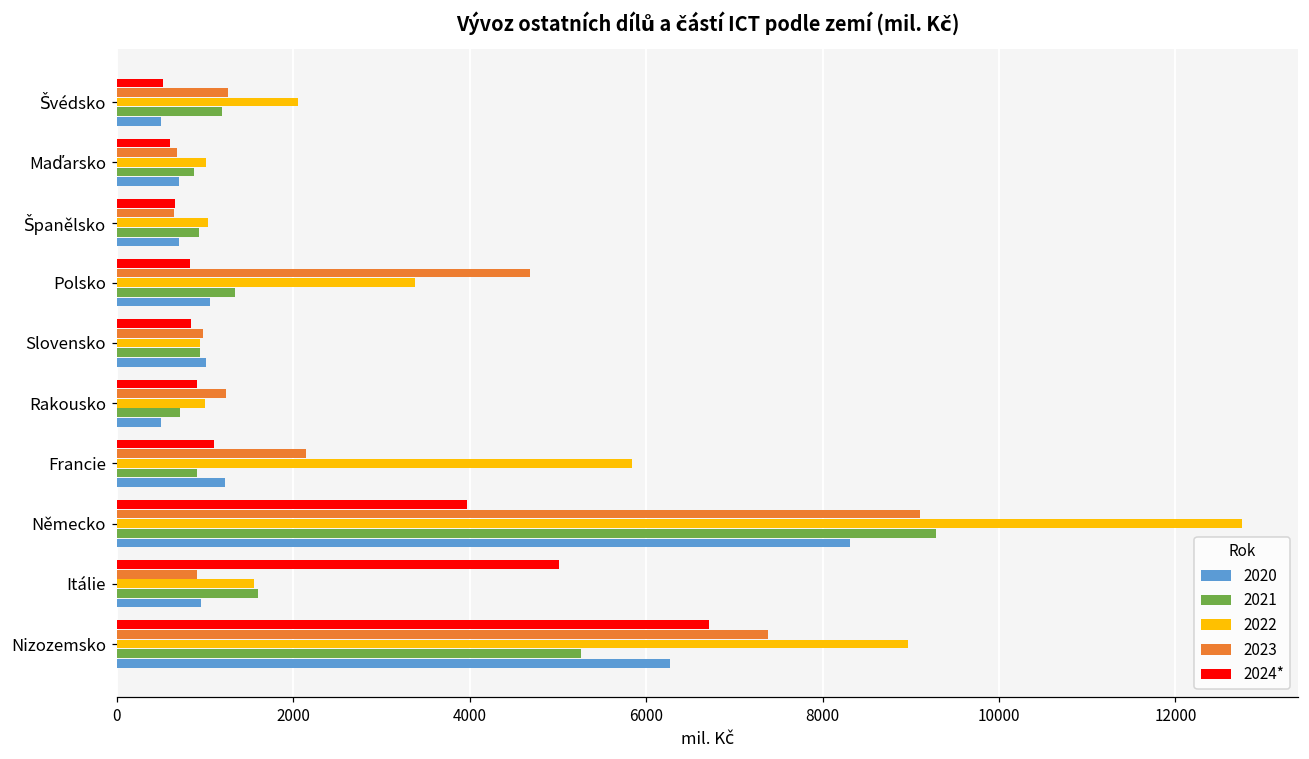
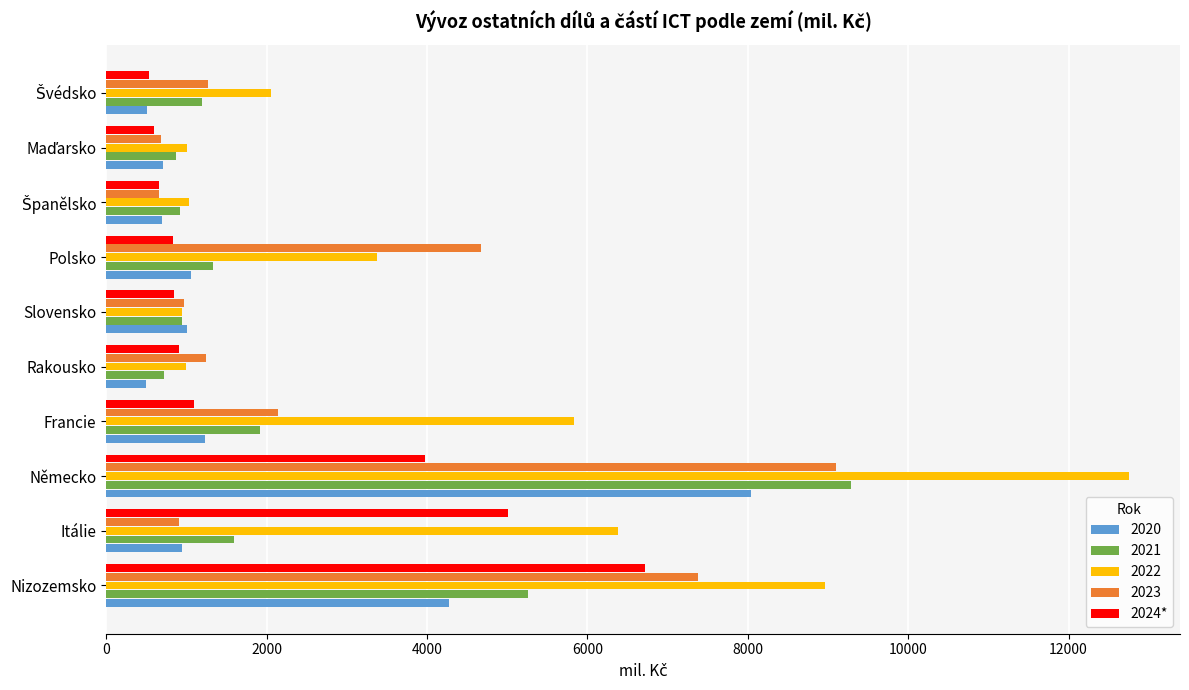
2021, Francie: 900 -> 1900
2020, Německo: 8300 -> 8000
2022, Itálie: 1600 -> 6400
2020, Nizozemsko: 6300 -> 4300
